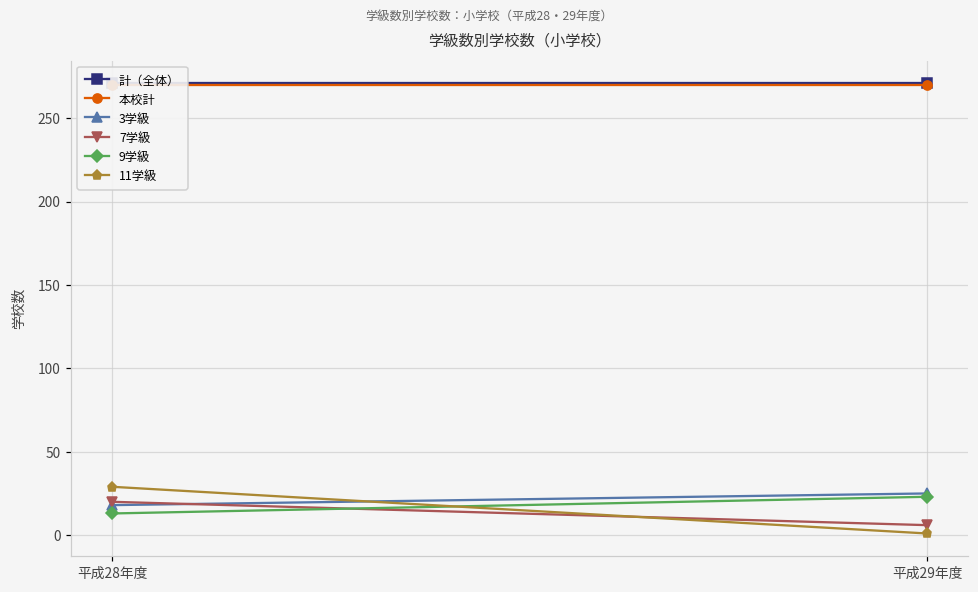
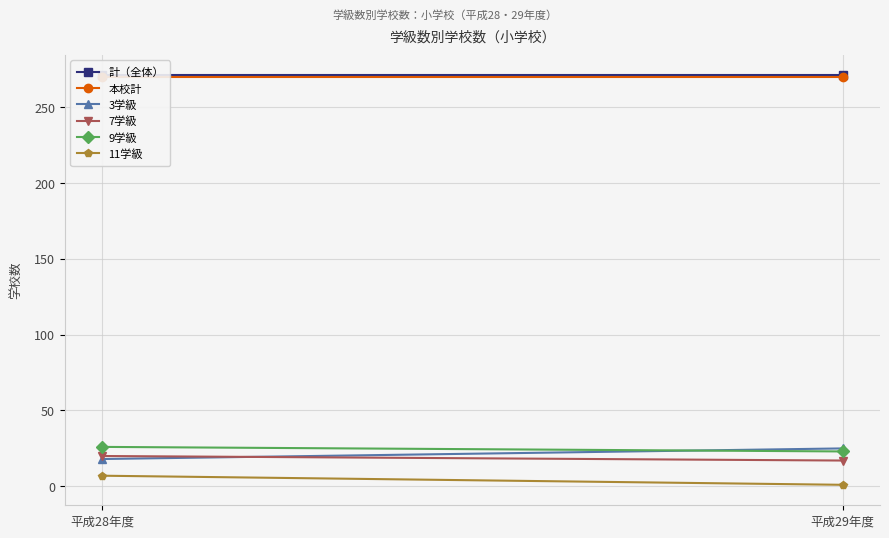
9学級, 平成28年度: 13 -> 26
11学級, 平成28年度: 29 -> 7
7学級, 平成29年度: 6 -> 17
